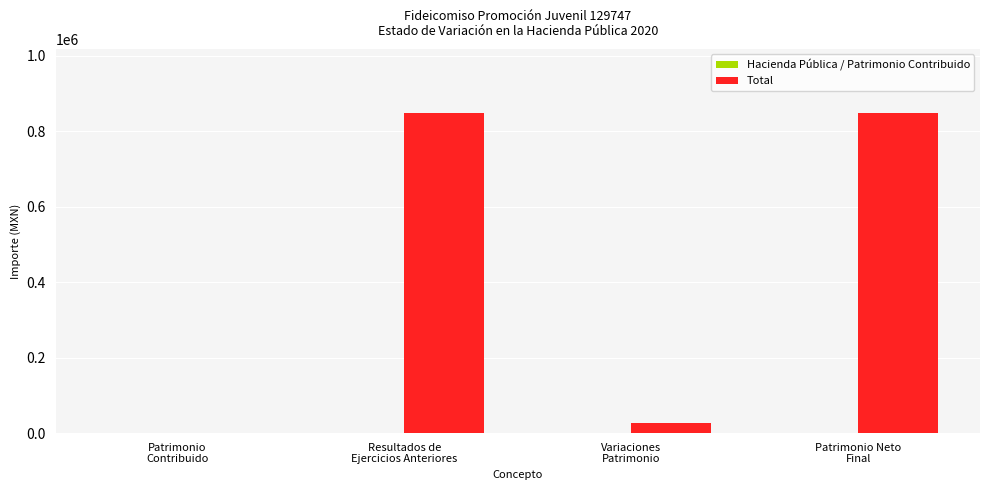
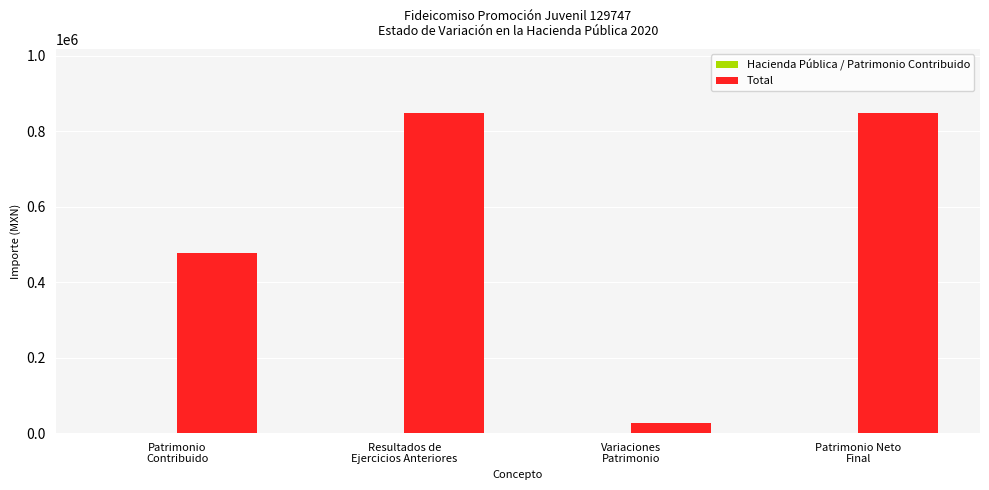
Total, Patrimonio Contribuido: 0 -> 480000
